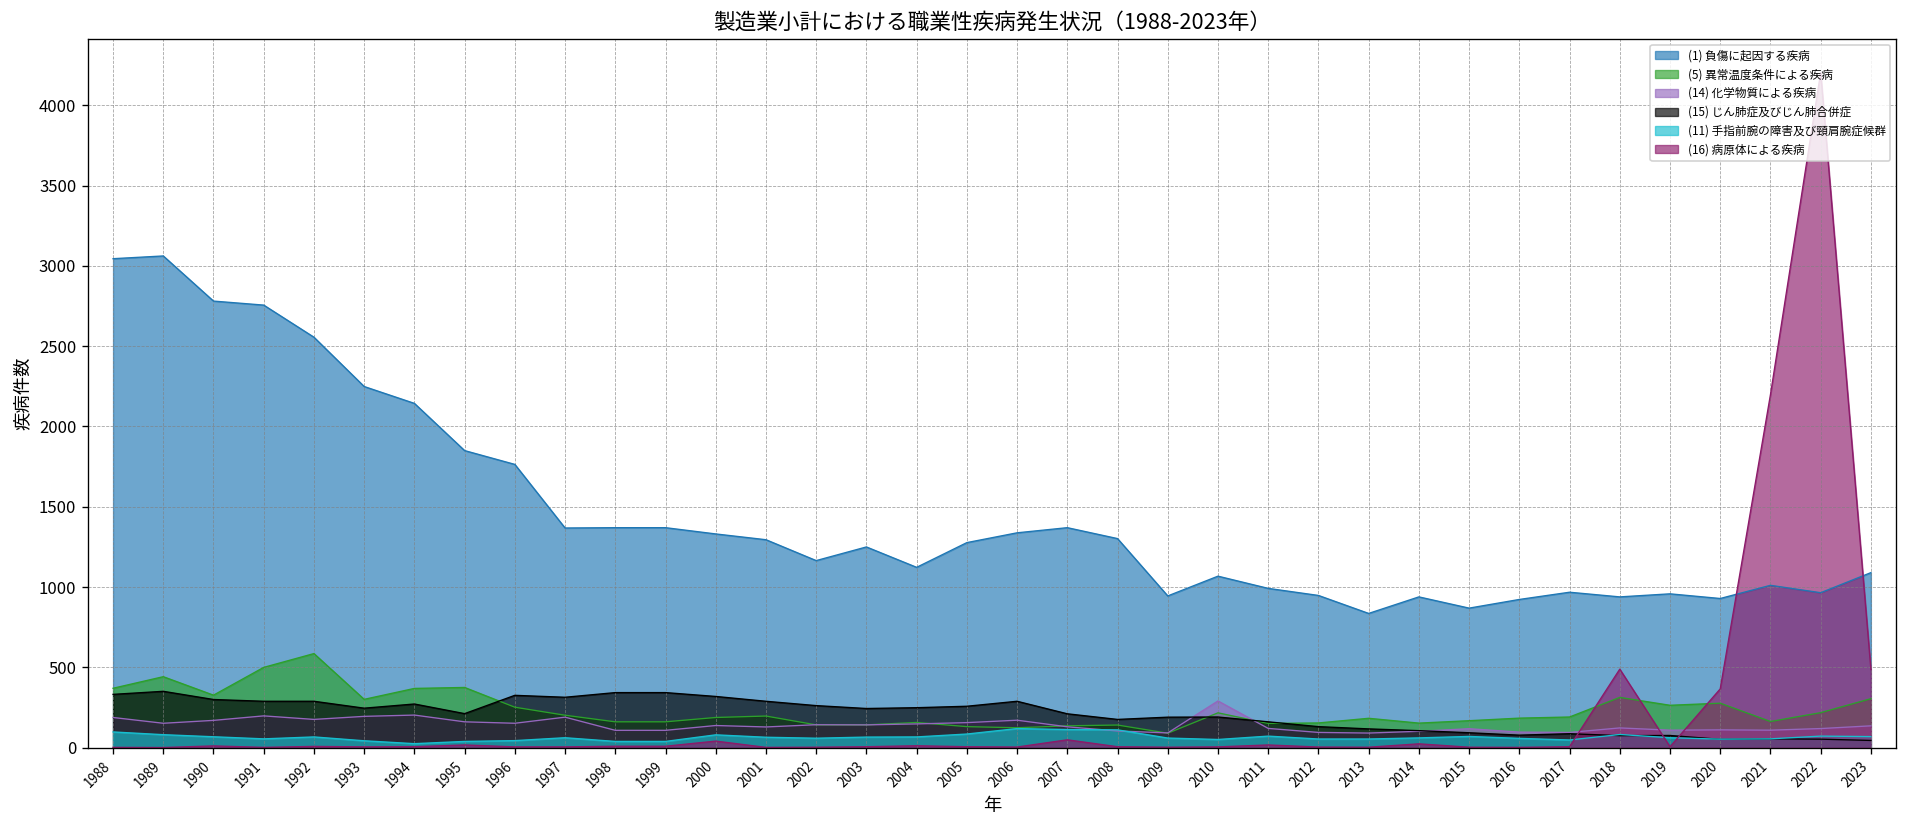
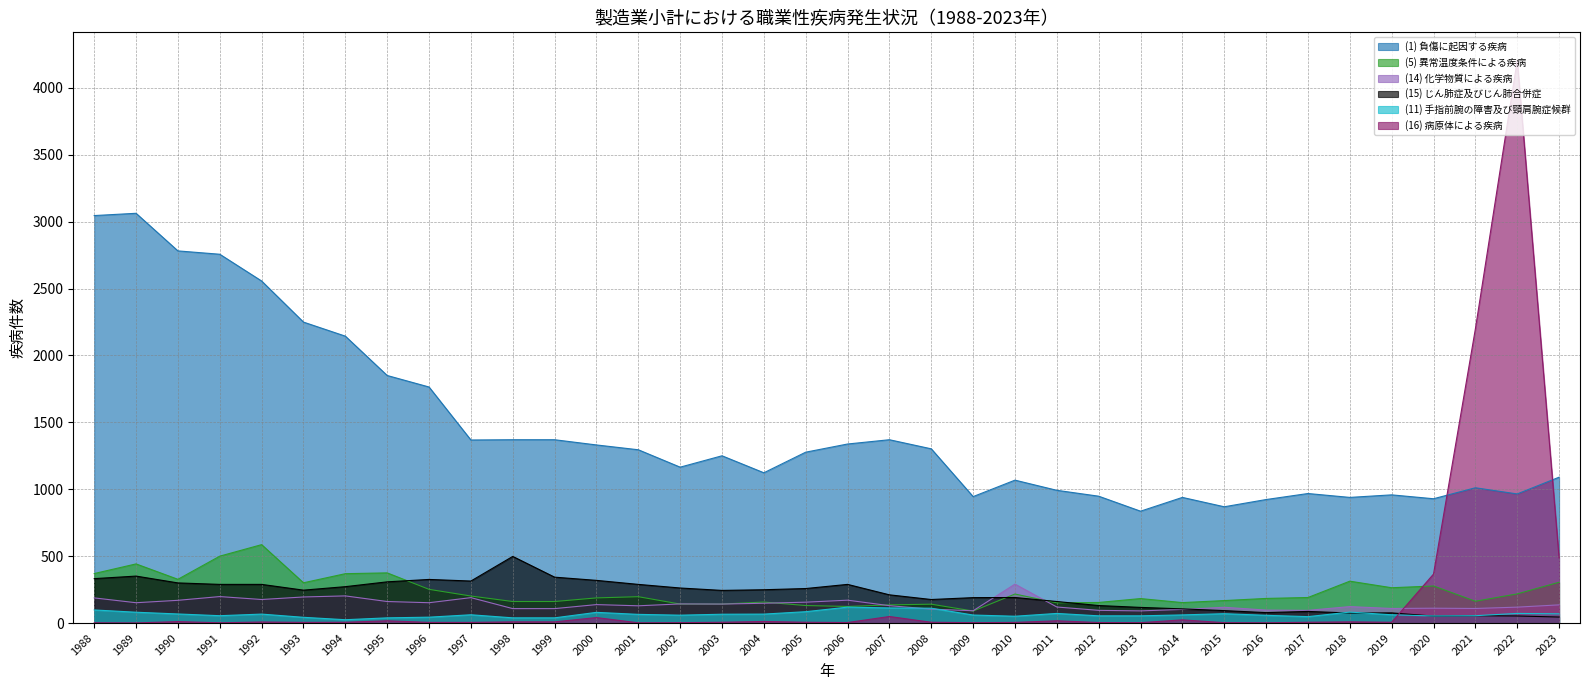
(15) じん肺症及びじん肺合併症, 1995: 210 -> 310
(15) じん肺症及びじん肺合併症, 1998: 340 -> 500
(16) 病原体による疾病, 2018: 490 -> 10
